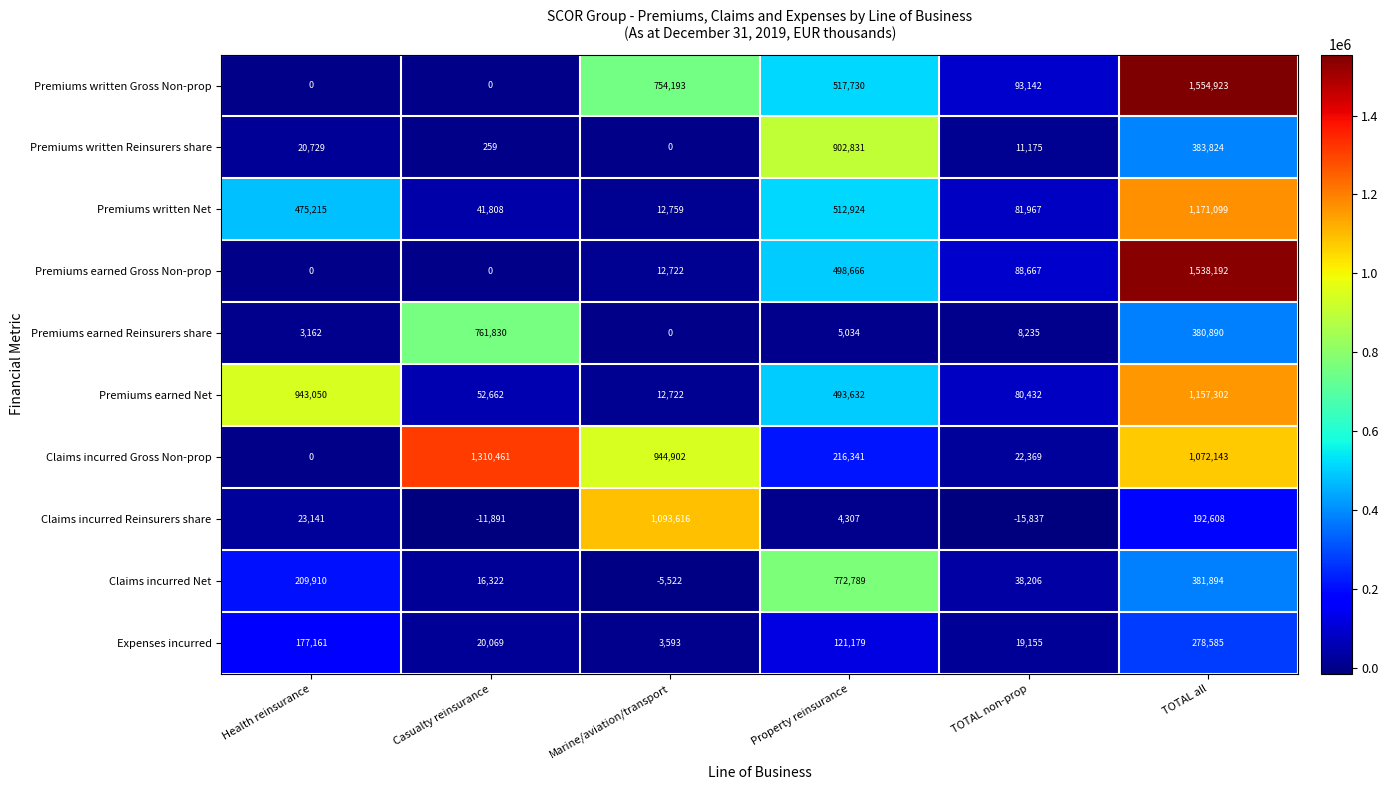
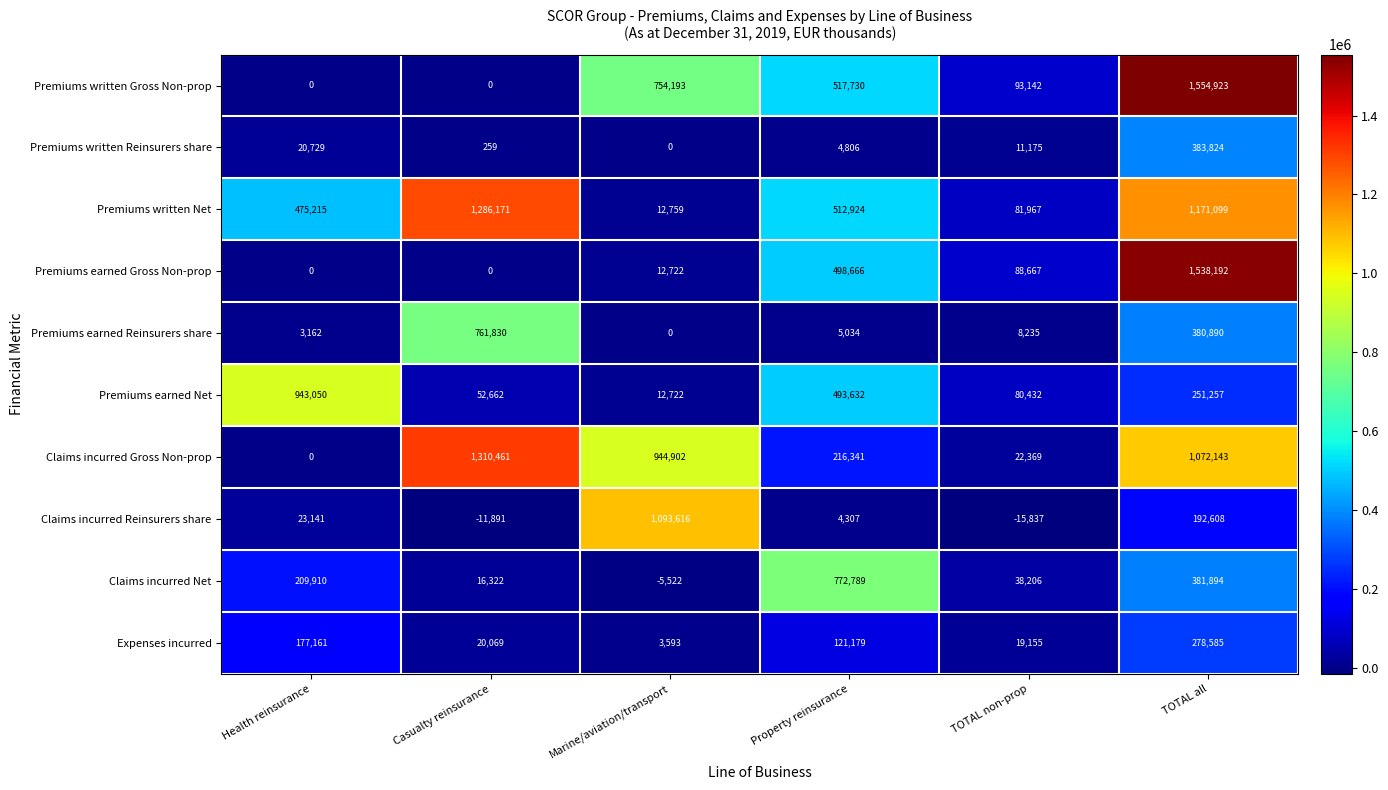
Premiums written Reinsurers share, Property reinsurance: 902,831 -> 4,806
Premiums written Net, Casualty reinsurance: 41,808 -> 1,286,171
Premiums earned Net, TOTAL all: 1,157,302 -> 251,257
